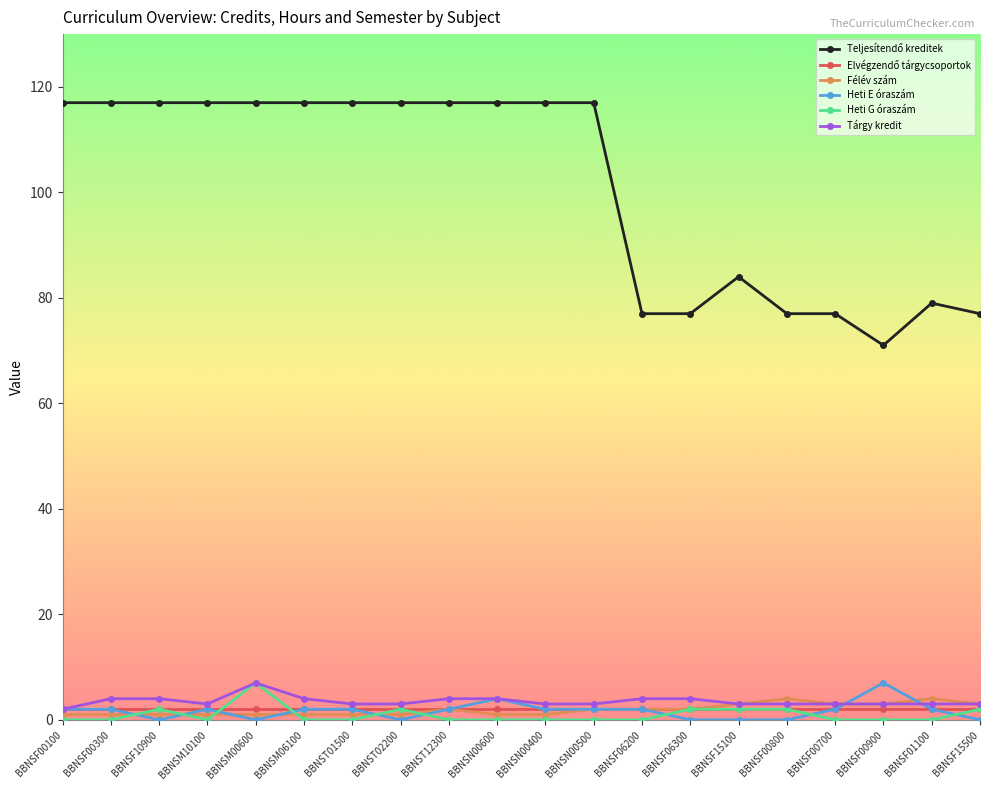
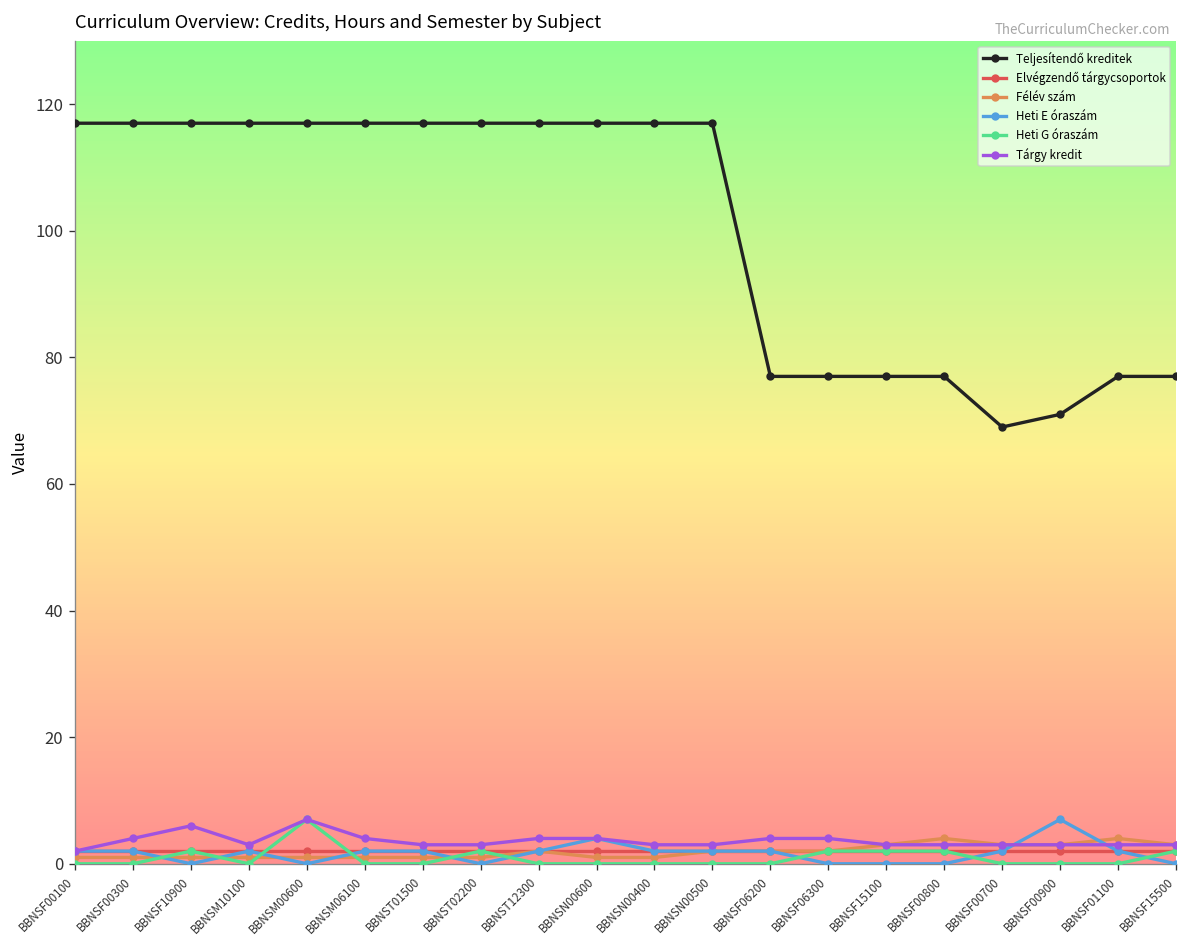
Tárgy kredit, BBNSF10900: 4 -> 6
Teljesítendő kreditek, BBNSF15100: 84 -> 77
Teljesítendő kreditek, BBNSF00700: 77 -> 69
Teljesítendő kreditek, BBNSF01100: 79 -> 77
